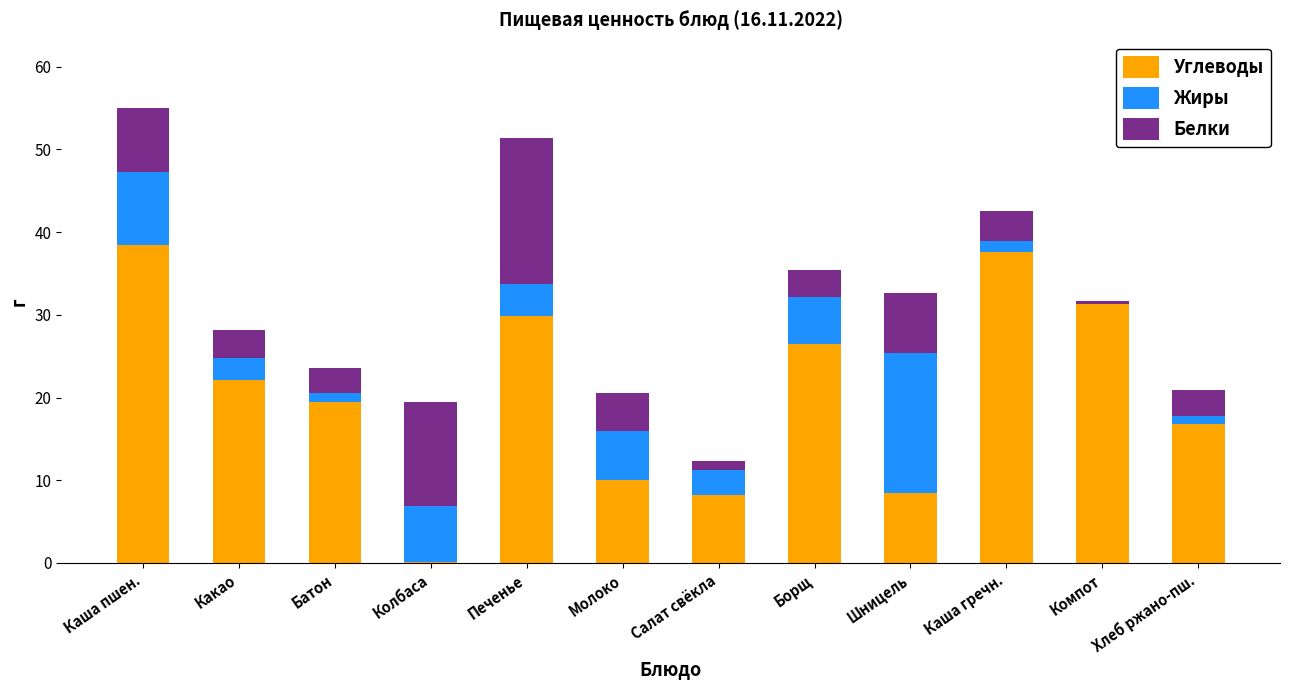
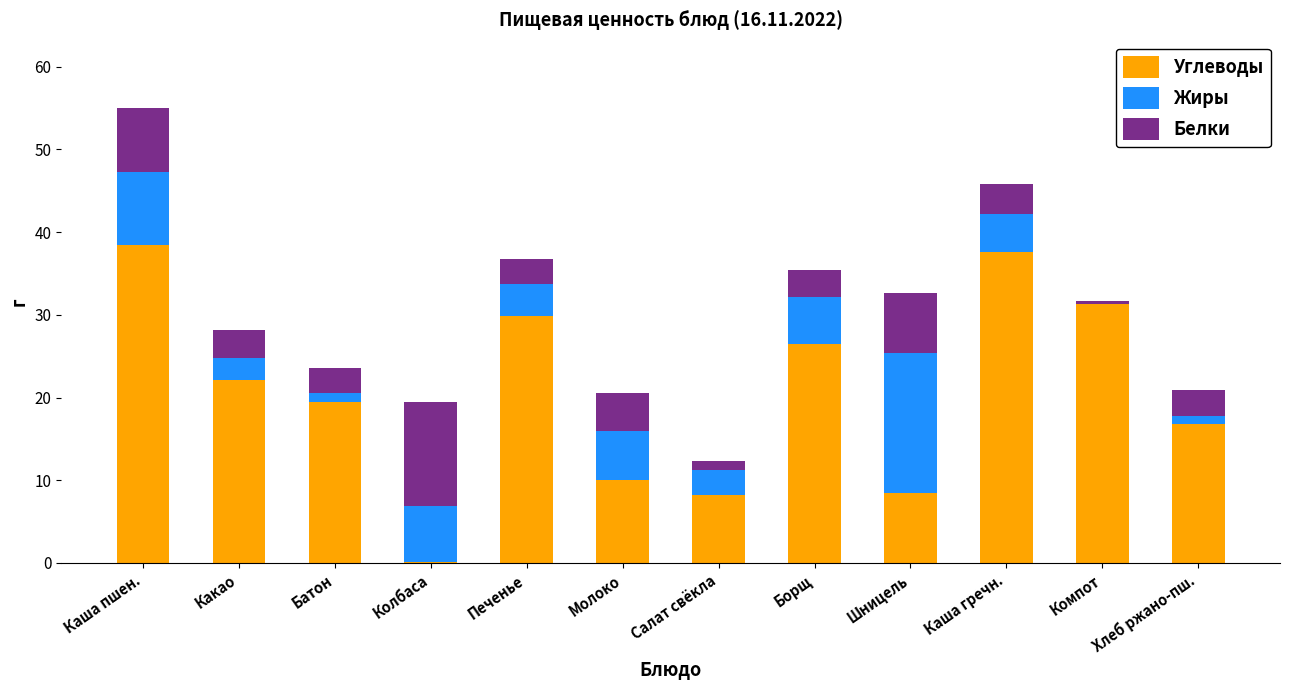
Белки, Печенье: 18 -> 3
Жиры, Каша гречн.: 1 -> 5
